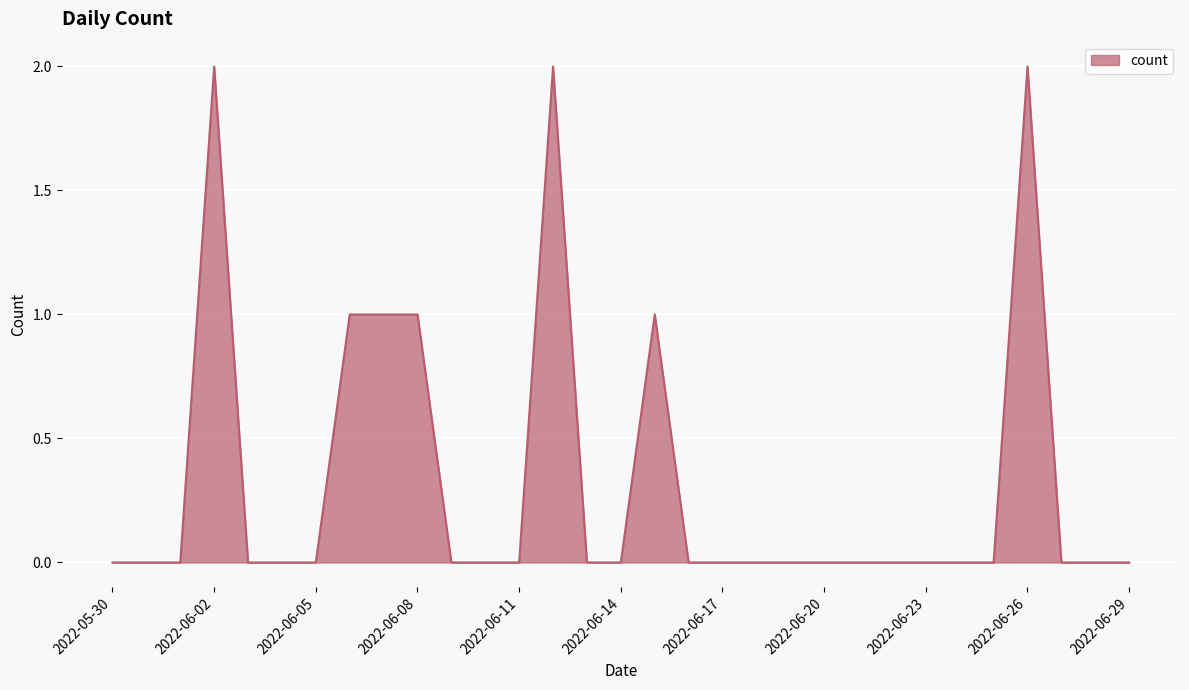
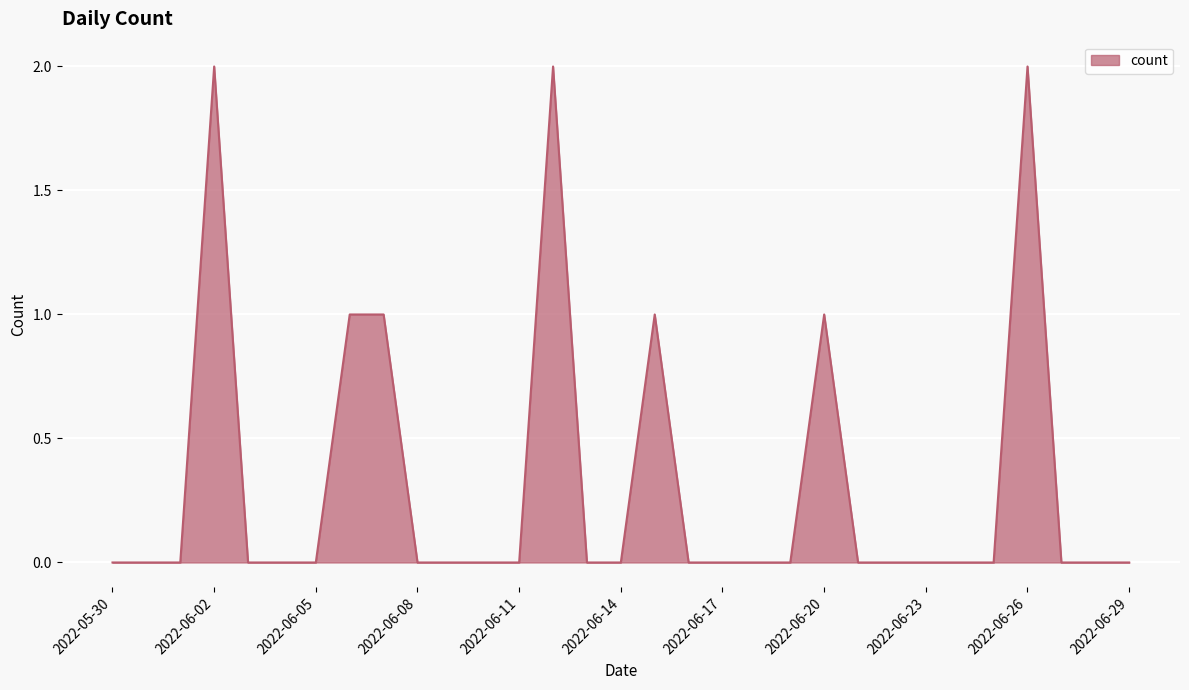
2022-06-08: 1 -> 0
2022-06-20: 0 -> 1
